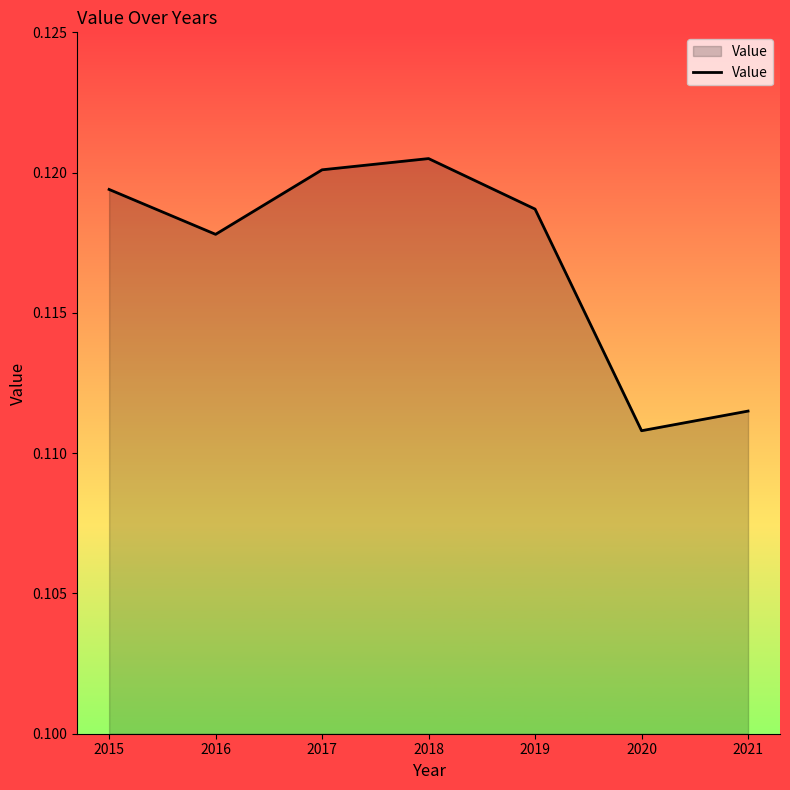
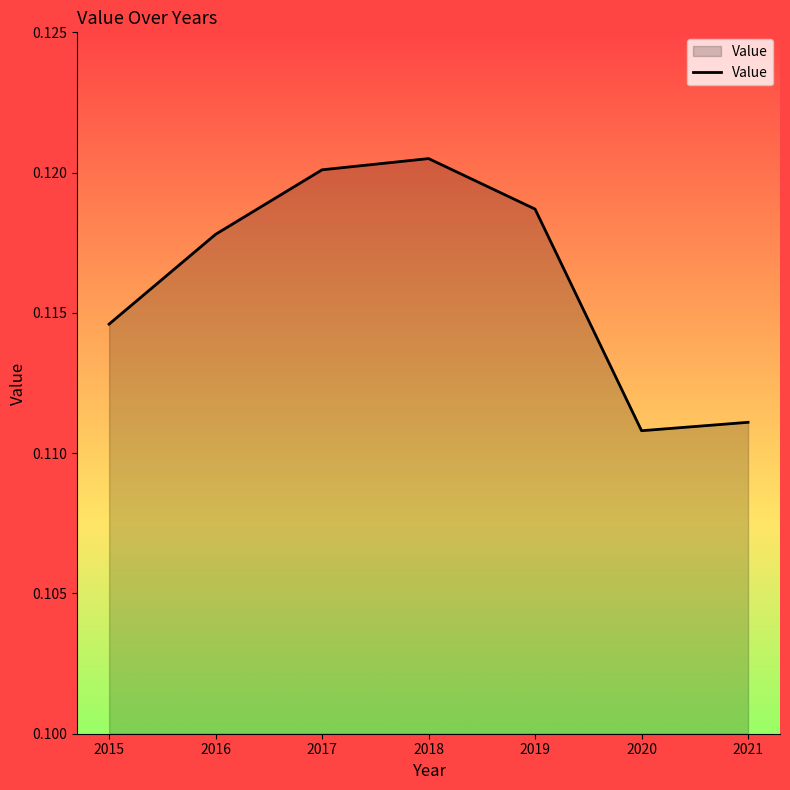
2015: 0.1194 -> 0.1146
2021: 0.1115 -> 0.1111
